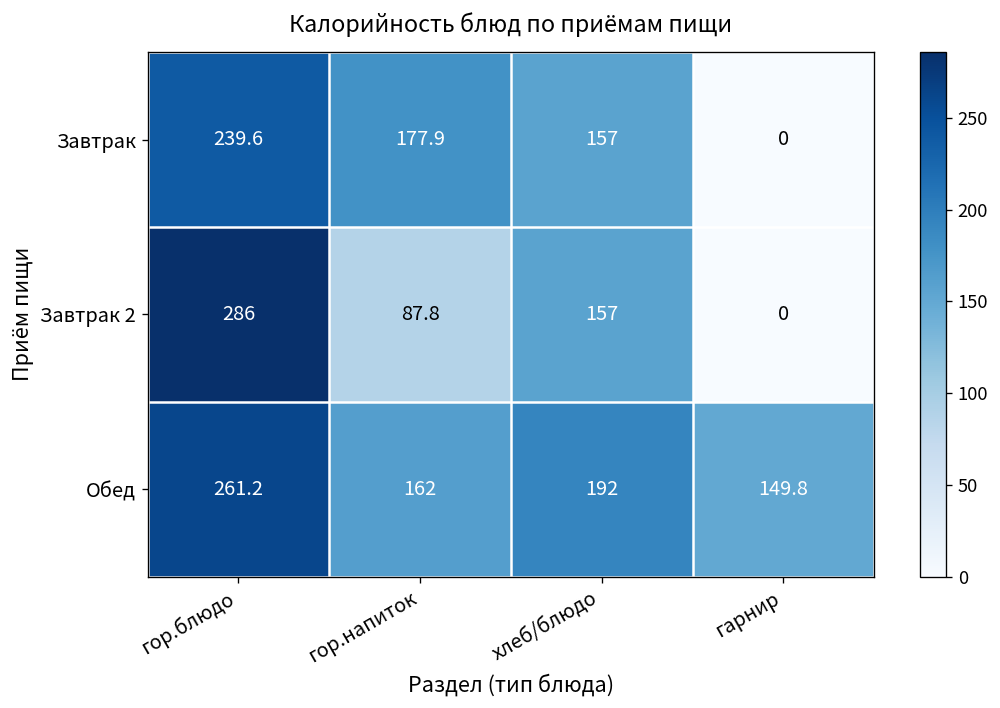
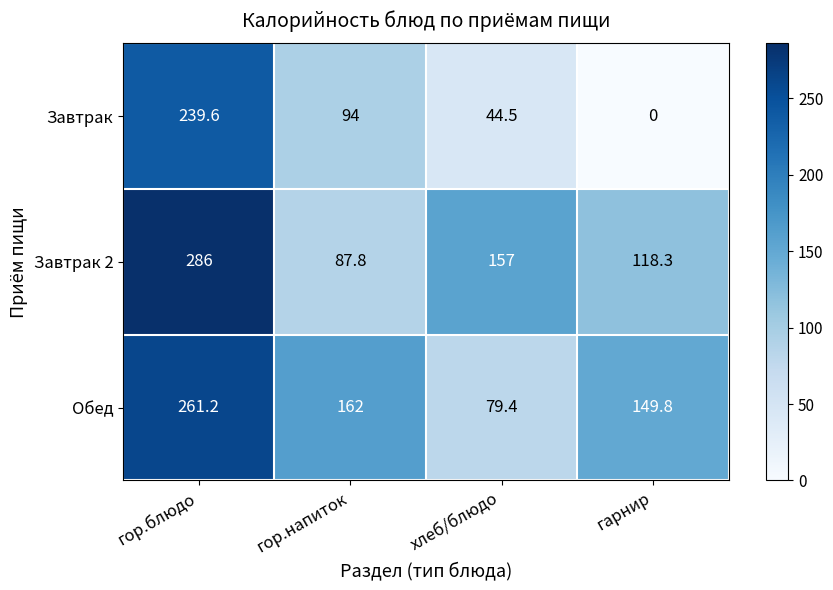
Завтрак, гор.напиток: 177.9 -> 94
Завтрак, хлеб/блюдо: 157 -> 44.5
Завтрак 2, гарнир: 0 -> 118.3
Обед, хлеб/блюдо: 192 -> 79.4
